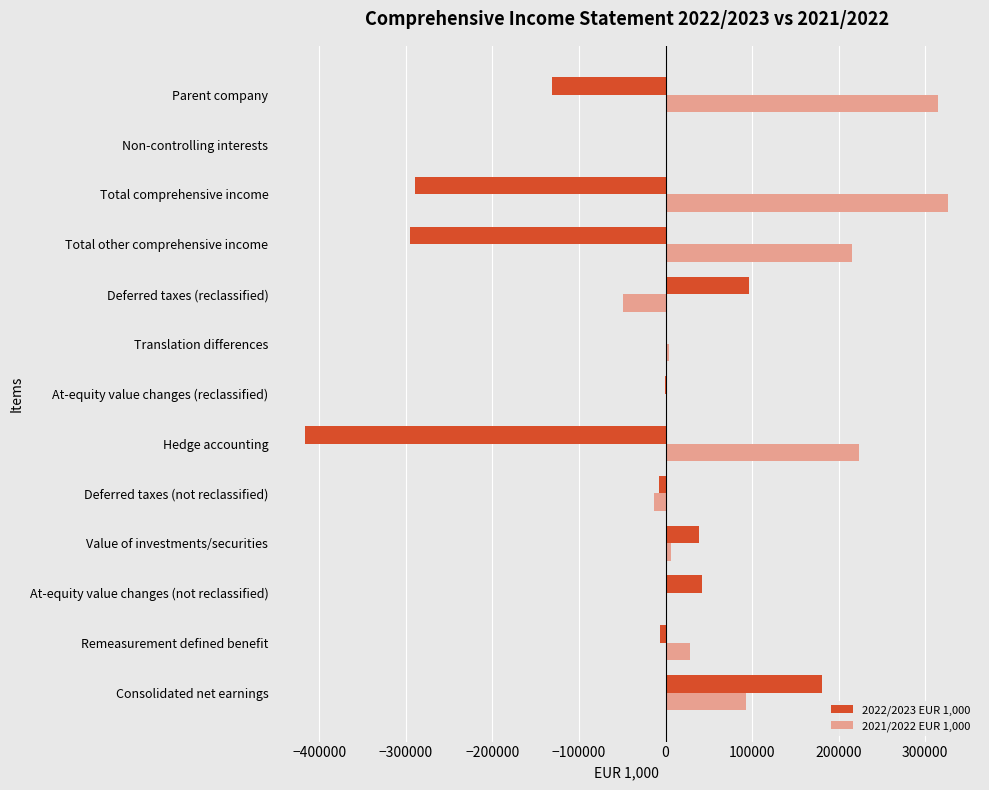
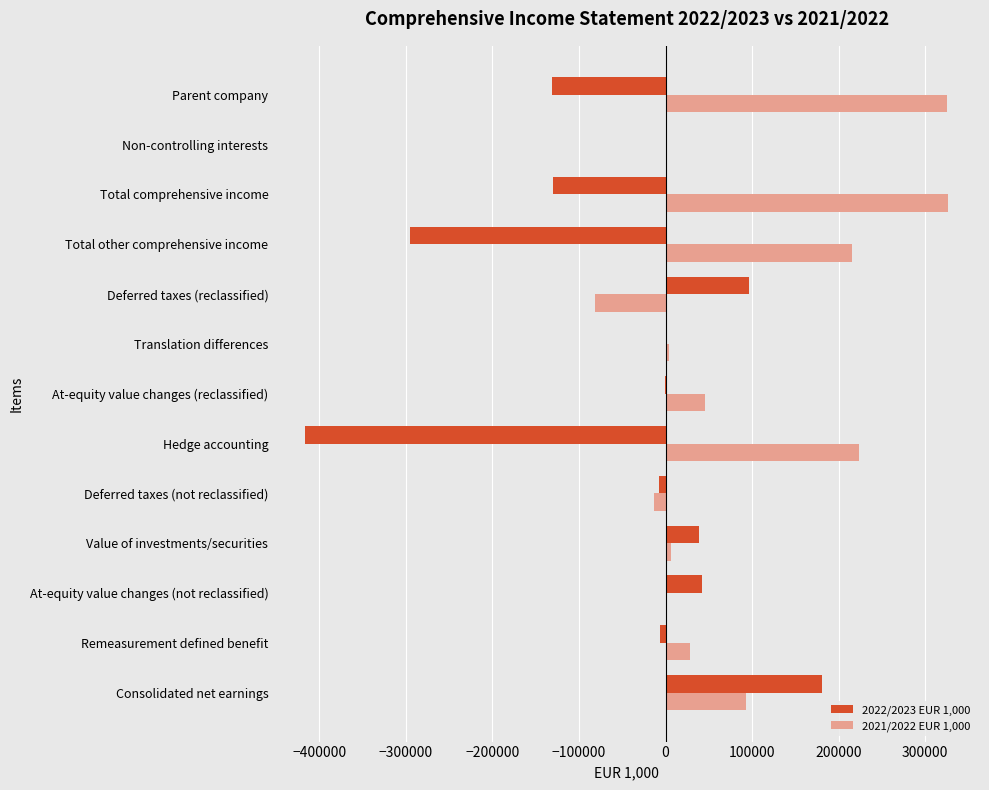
2021/2022 EUR 1,000, Parent company: 315000 -> 325000
2022/2023 EUR 1,000, Total comprehensive income: -290000 -> -130000
2021/2022 EUR 1,000, Deferred taxes (reclassified): -50000 -> -80000
2021/2022 EUR 1,000, At-equity value changes (reclassified): 0 -> 50000
